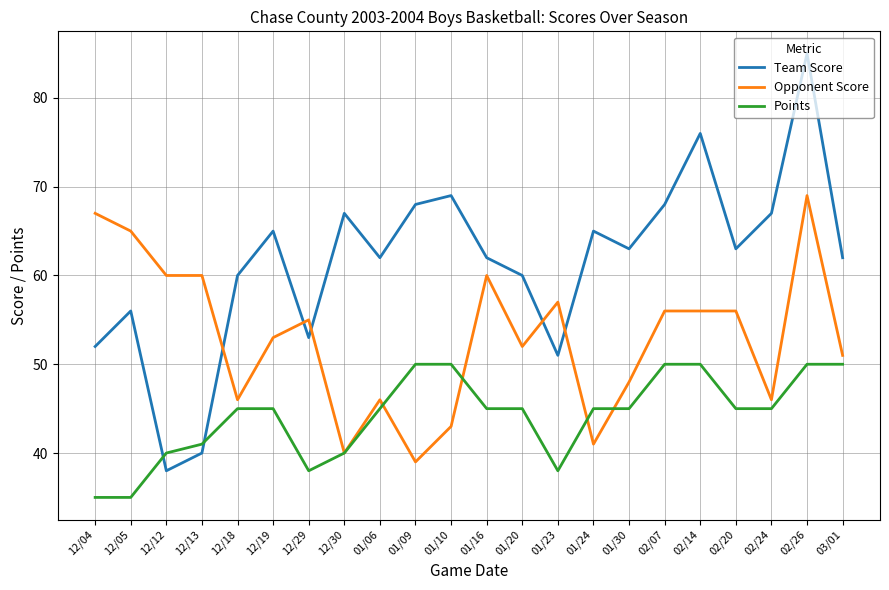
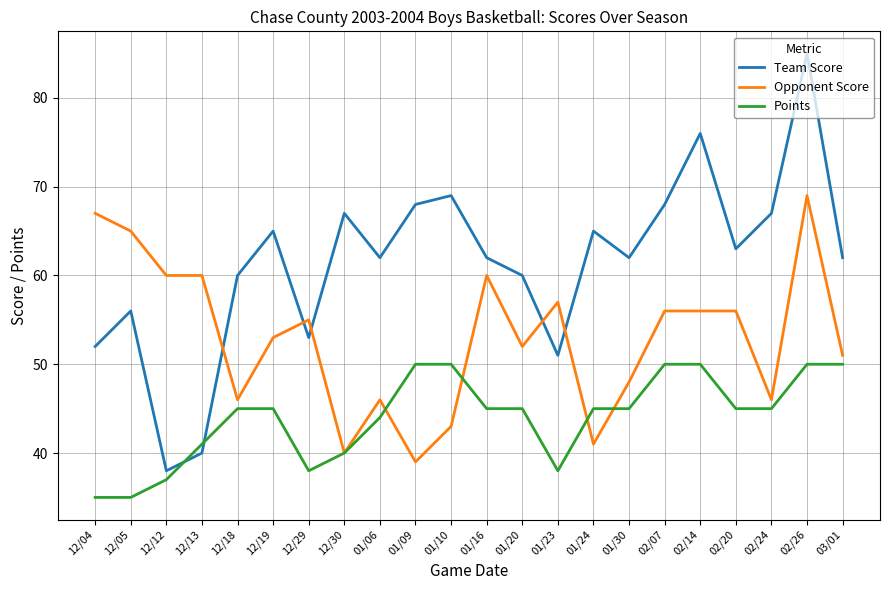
Points, 12/12: 40 -> 37
Points, 01/06: 45 -> 44
Team Score, 01/30: 63 -> 62
